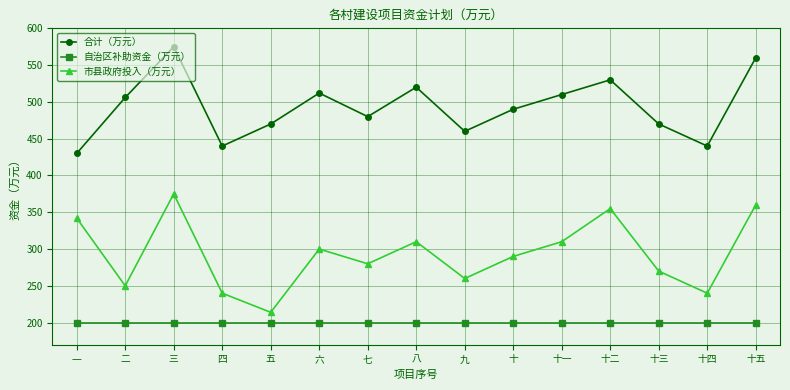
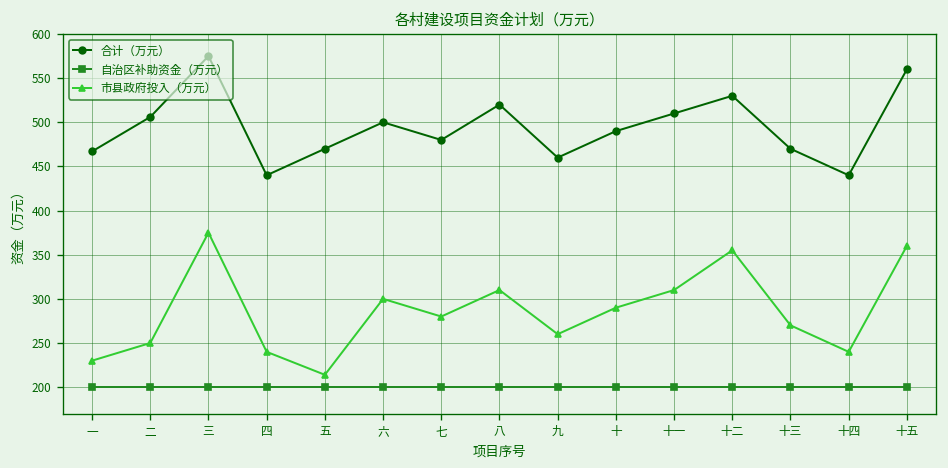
合计（万元）, 一: 430 -> 470
市县政府投入（万元）, 一: 340 -> 230
合计（万元）, 六: 510 -> 500
